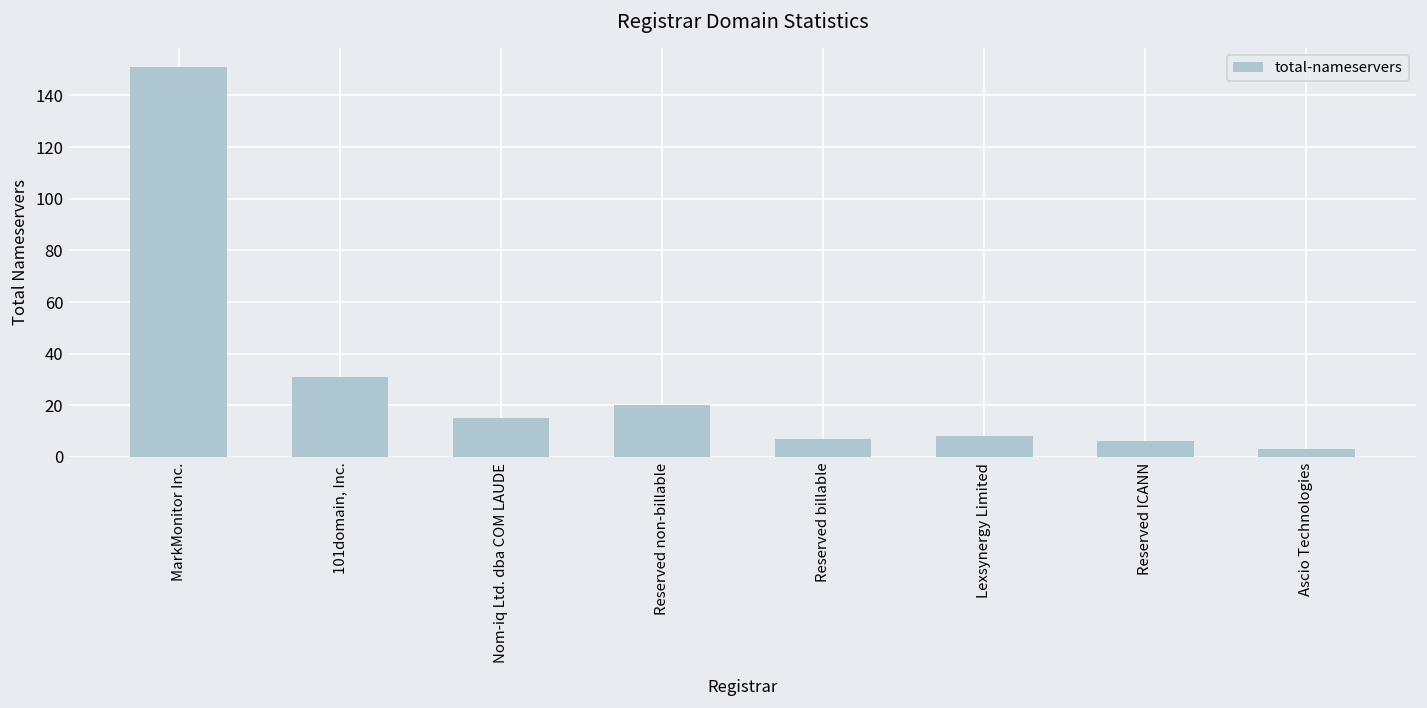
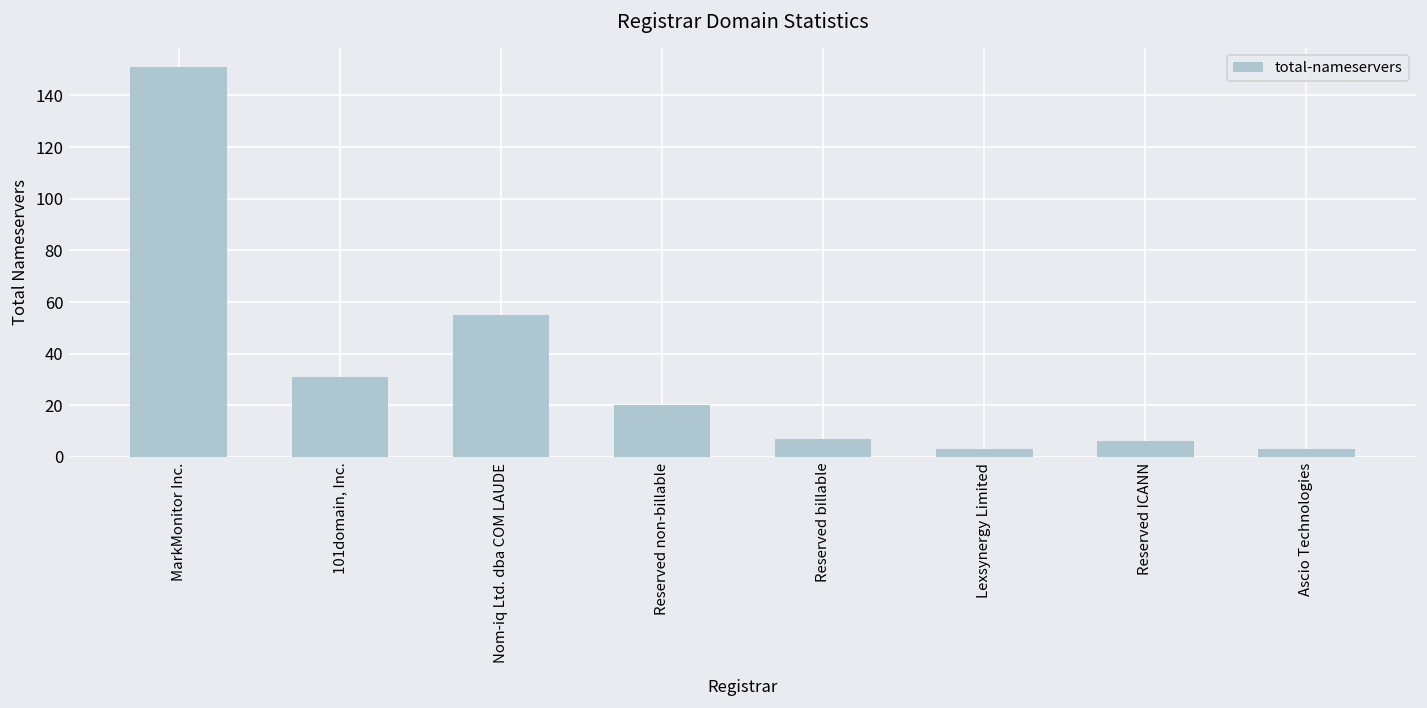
Nom-iq Ltd. dba COM LAUDE: 15 -> 55
Lexsynergy Limited: 8 -> 3
